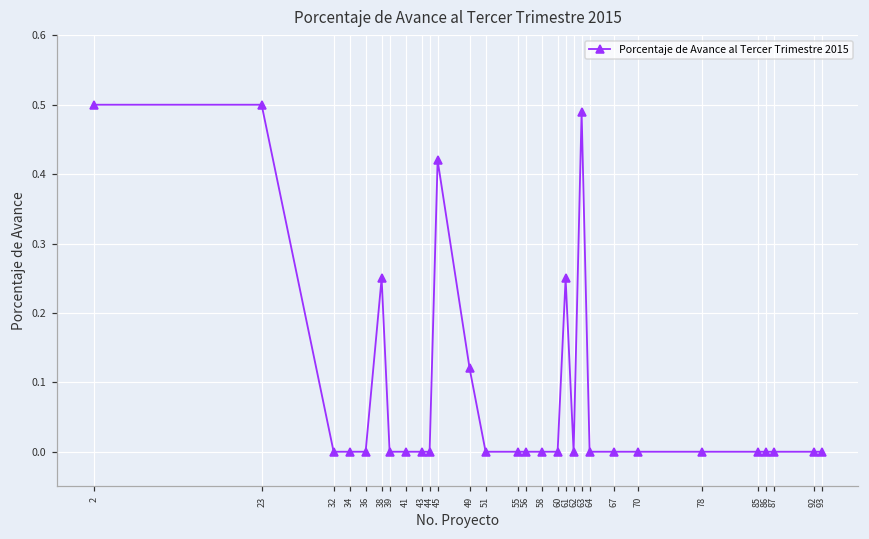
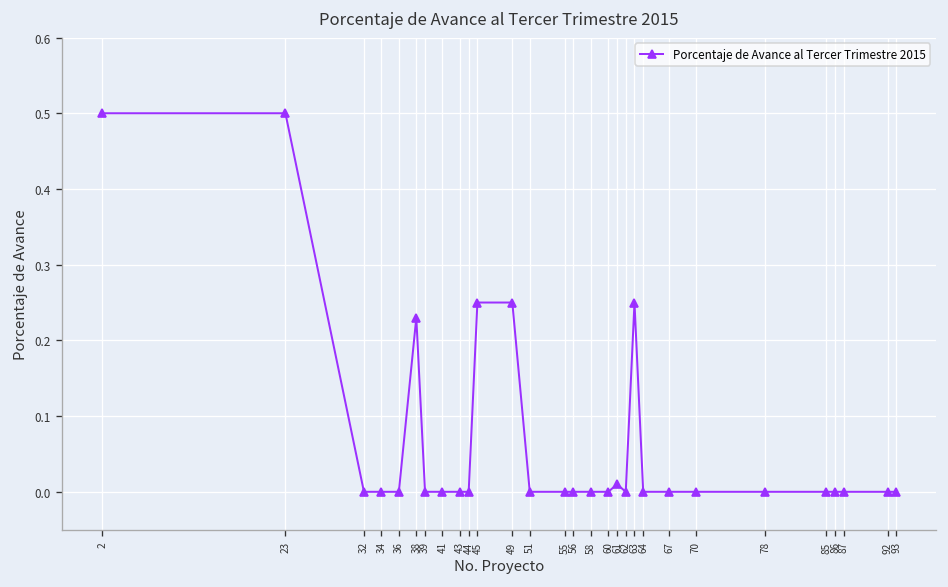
38: 0.25 -> 0.23
45: 0.42 -> 0.25
49: 0.12 -> 0.25
61: 0.25 -> 0.01
63: 0.49 -> 0.25
